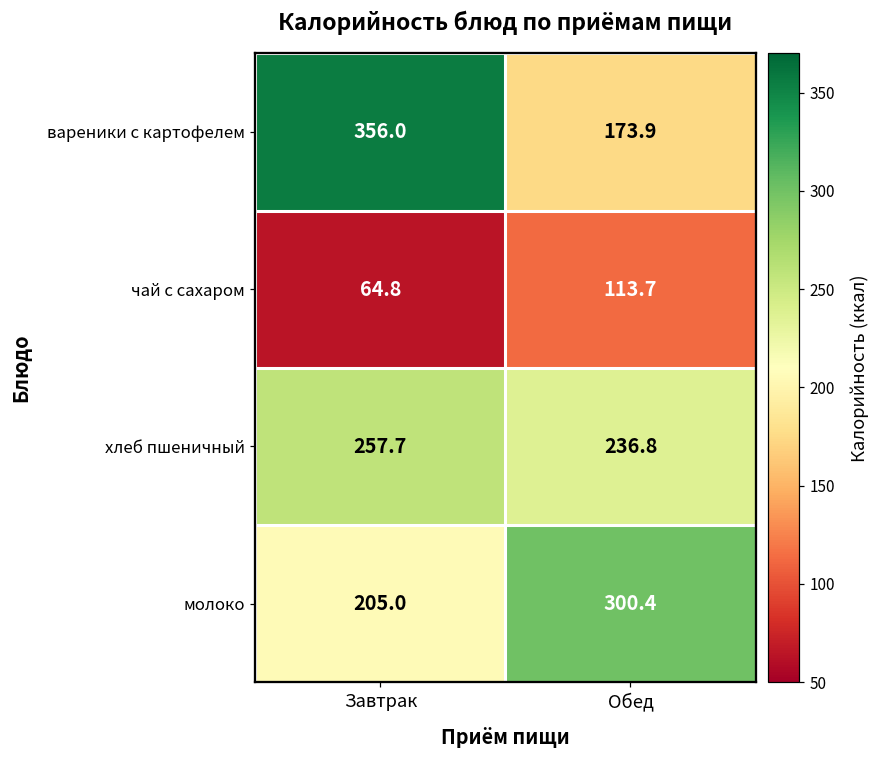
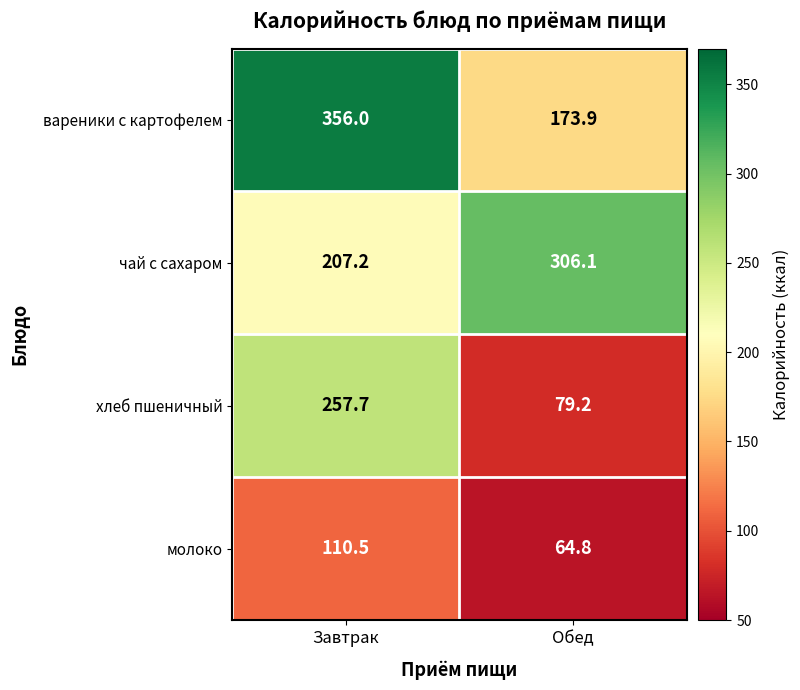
чай с сахаром, Завтрак: 64.8 -> 207.2
чай с сахаром, Обед: 113.7 -> 306.1
хлеб пшеничный, Обед: 236.8 -> 79.2
молоко, Завтрак: 205.0 -> 110.5
молоко, Обед: 300.4 -> 64.8
